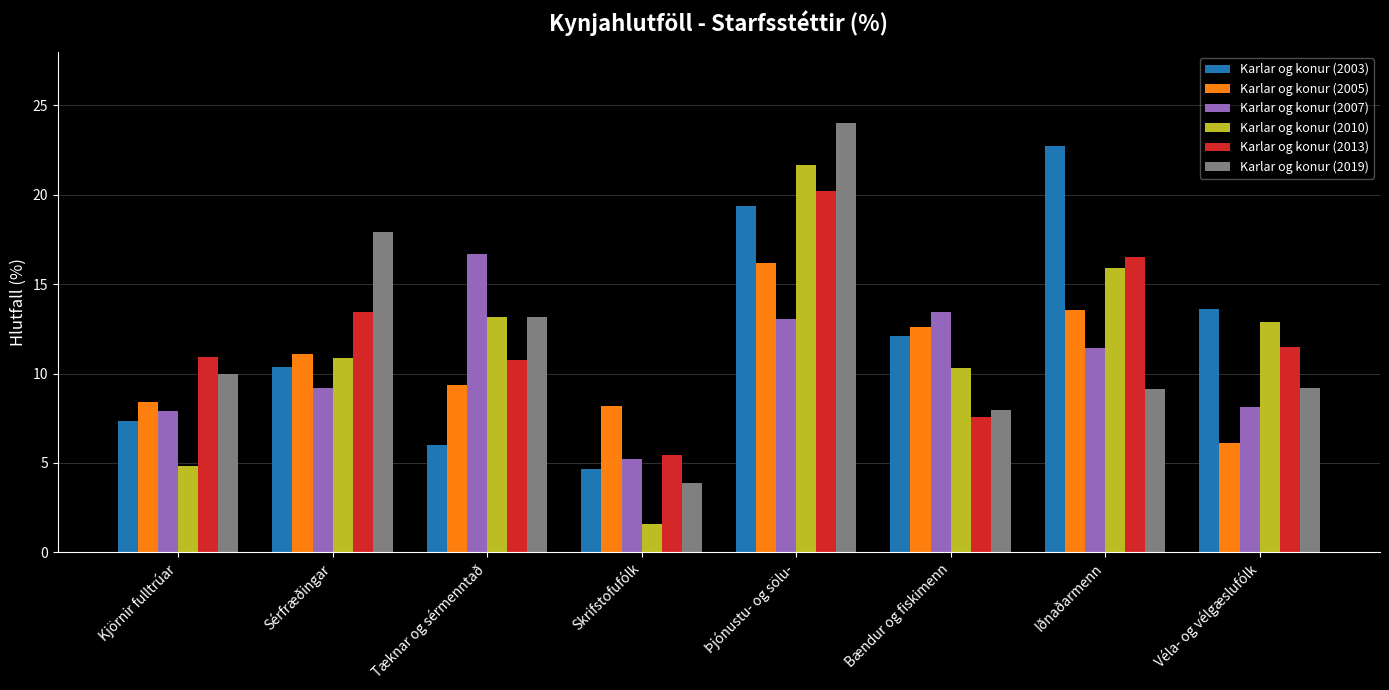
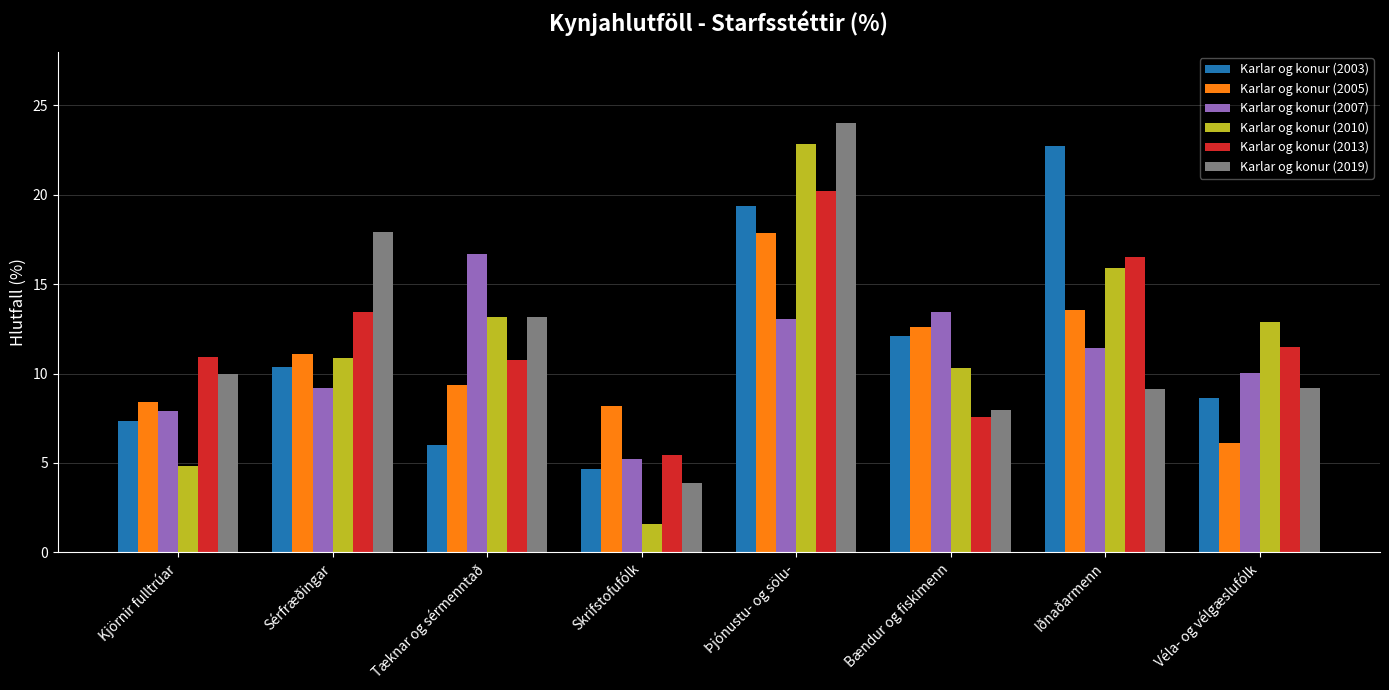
Karlar og konur (2005), Þjónustu- og sölu-: 16.2 -> 17.9
Karlar og konur (2010), Þjónustu- og sölu-: 21.7 -> 22.8
Karlar og konur (2003), Véla- og vélgæslufólk: 13.6 -> 8.6
Karlar og konur (2007), Véla- og vélgæslufólk: 8.1 -> 10.0
